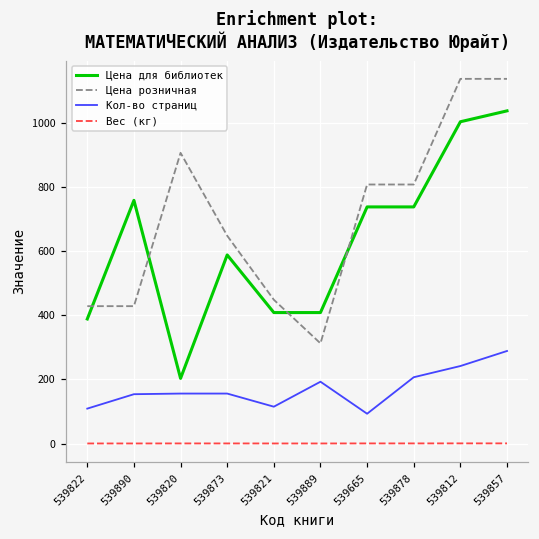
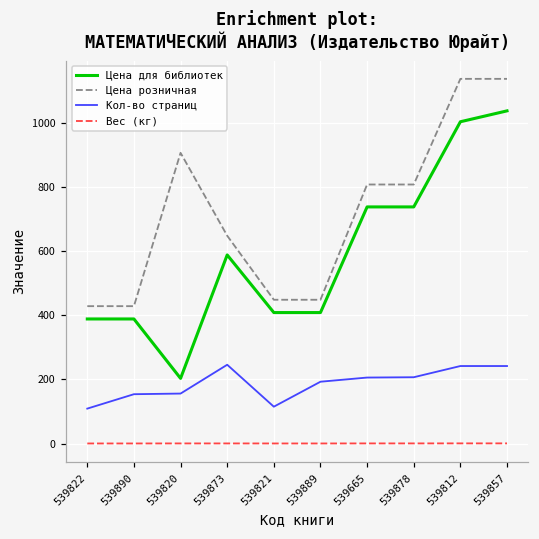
Цена для библиотек, 539890: 760 -> 390
Кол-во страниц, 539873: 160 -> 250
Цена розничная, 539889: 310 -> 450
Кол-во страниц, 539665: 90 -> 210
Кол-во страниц, 539857: 290 -> 240
